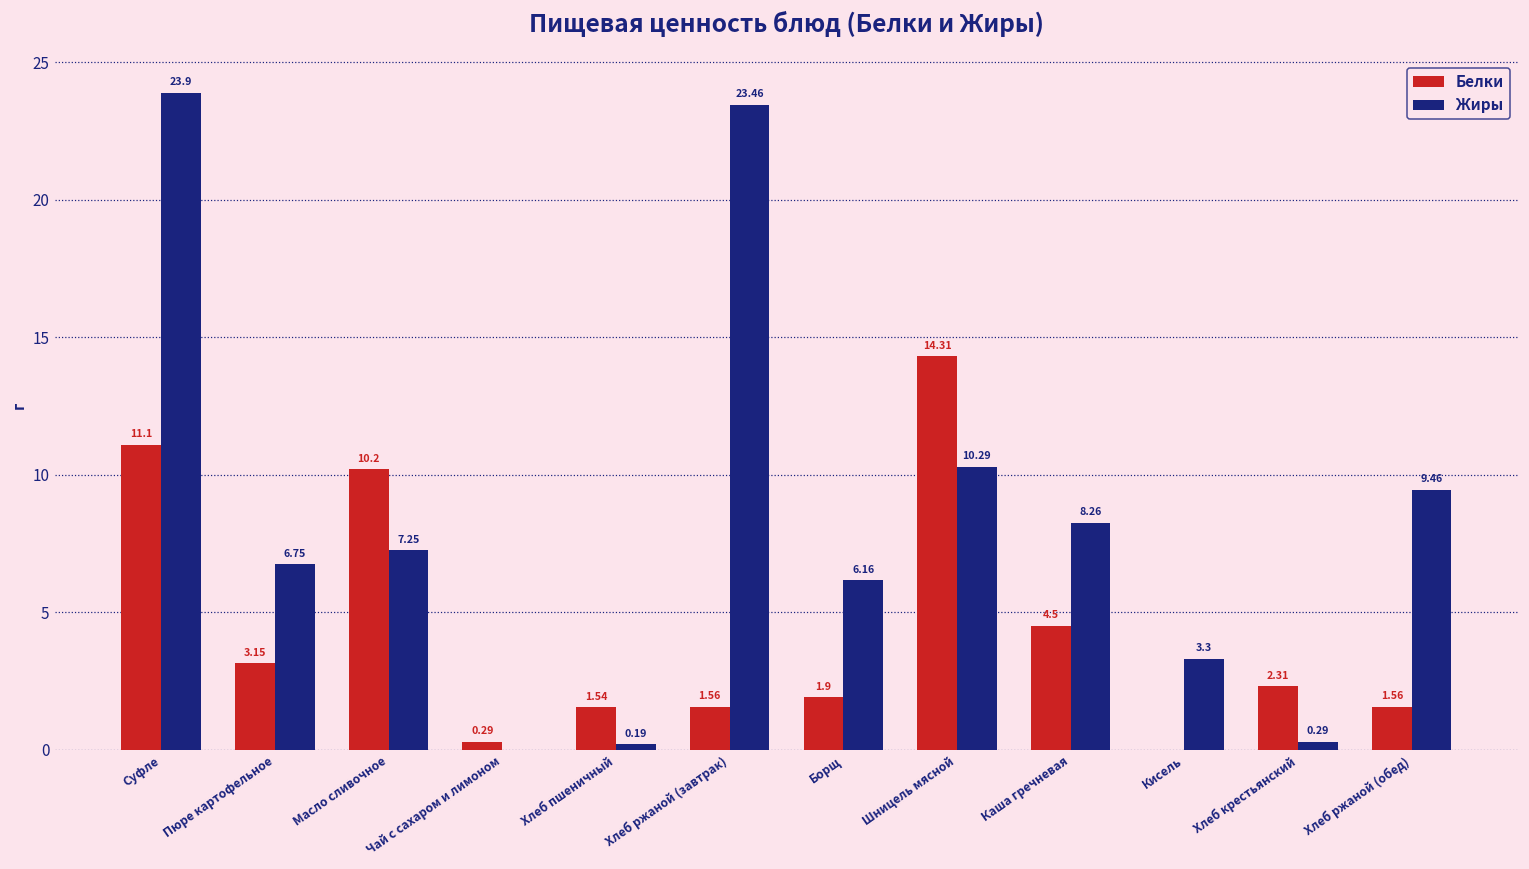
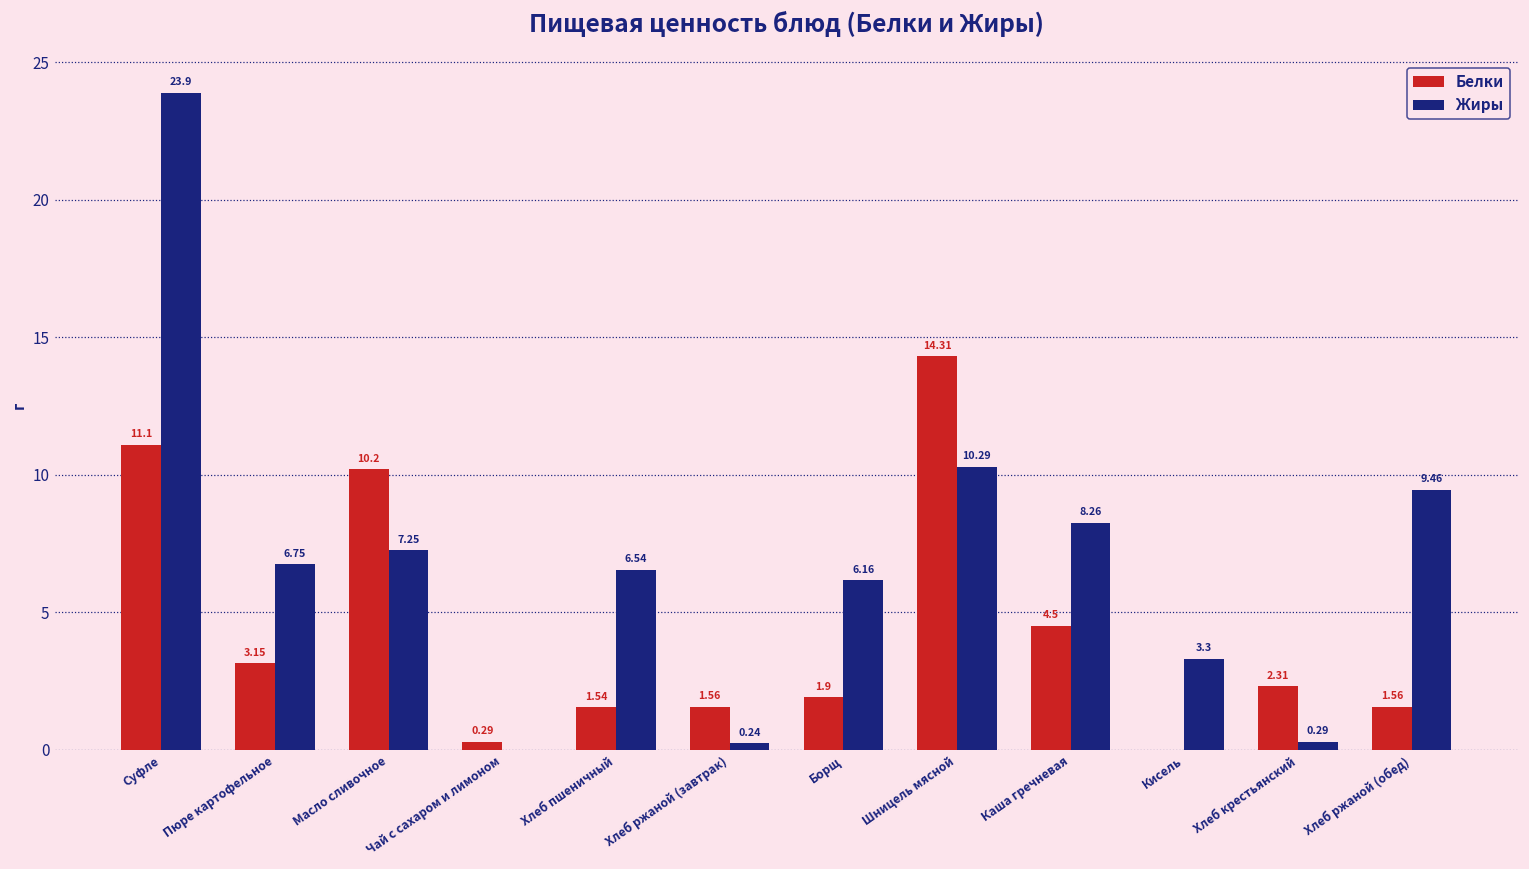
Жиры, Хлеб пшеничный: 0.19 -> 6.54
Жиры, Хлеб ржаной (завтрак): 23.46 -> 0.24
